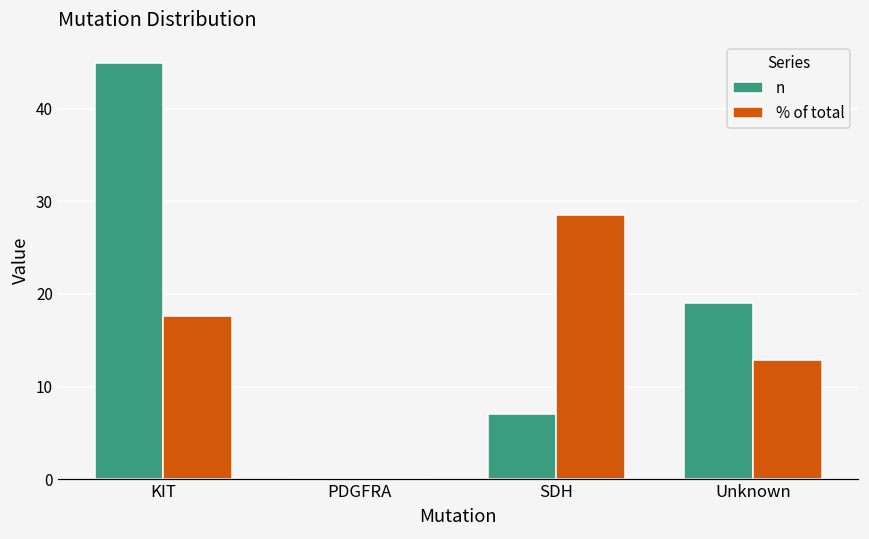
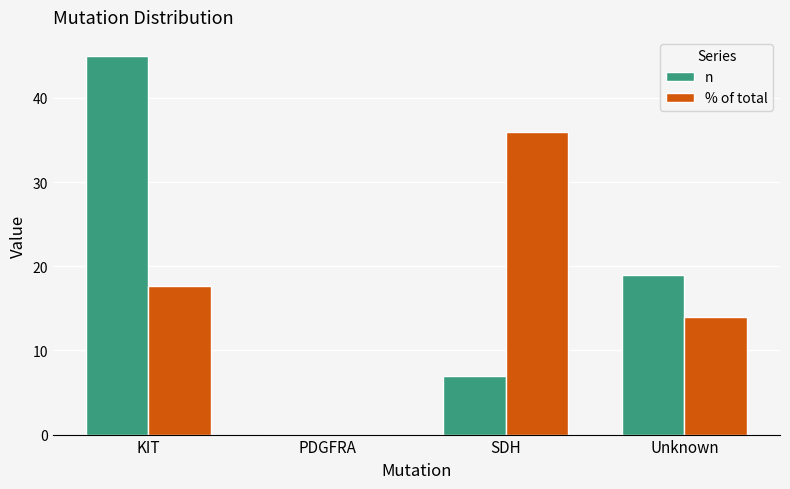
% of total, SDH: 29 -> 36
% of total, Unknown: 13 -> 14
